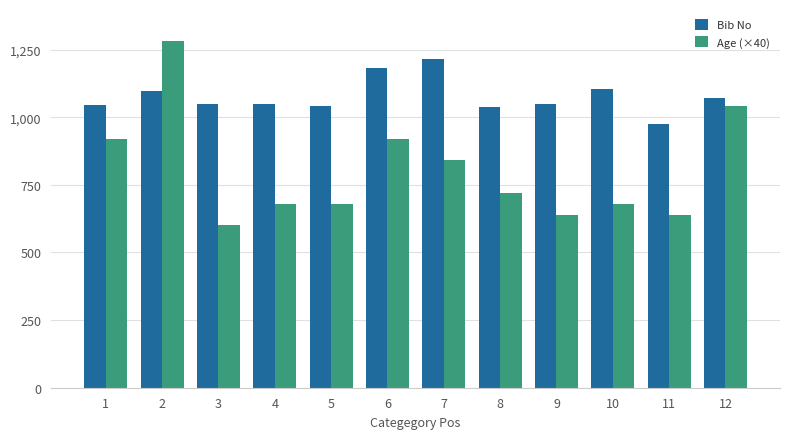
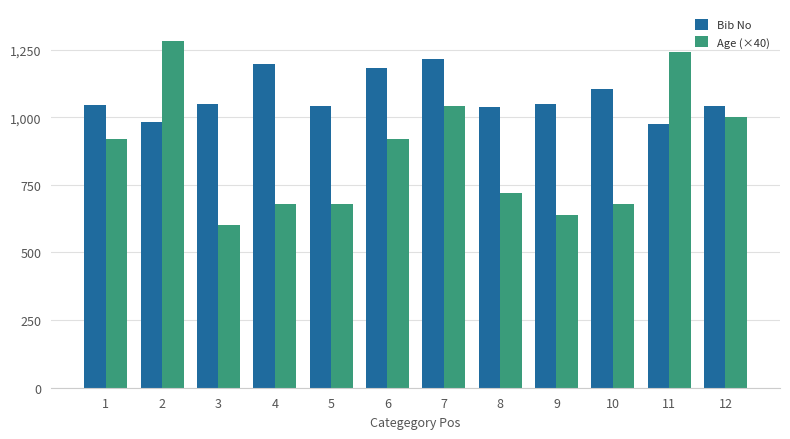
Bib No, 2: 1,100 -> 980
Bib No, 4: 1,050 -> 1,200
Age (×40), 7: 840 -> 1,040
Age (×40), 11: 640 -> 1,240
Bib No, 12: 1,070 -> 1,040
Age (×40), 12: 1,040 -> 1,000
